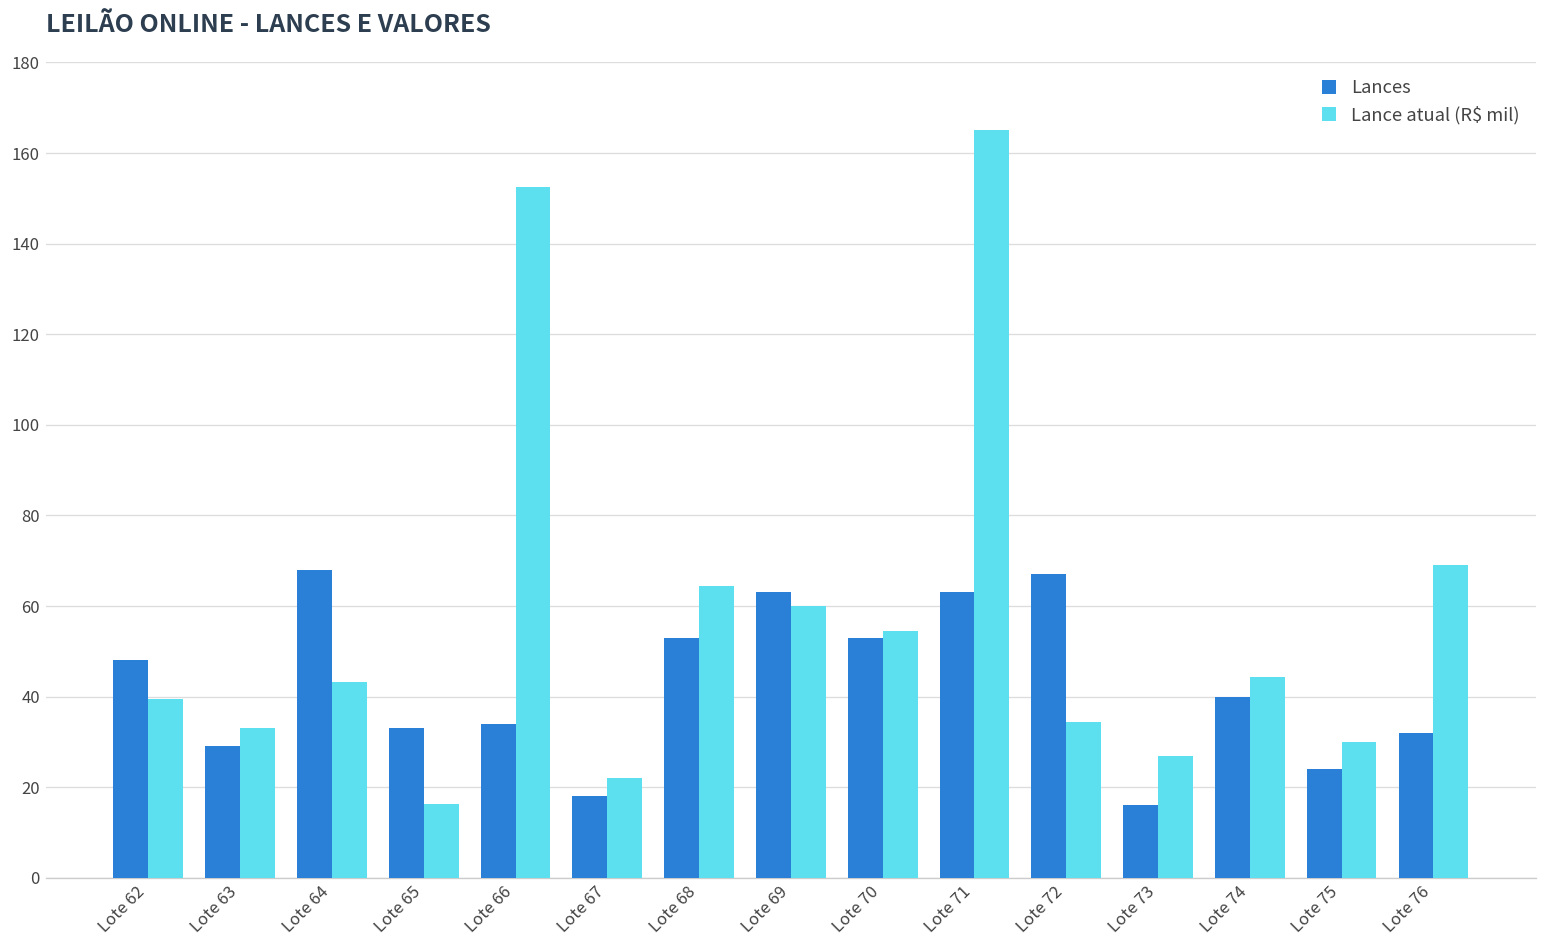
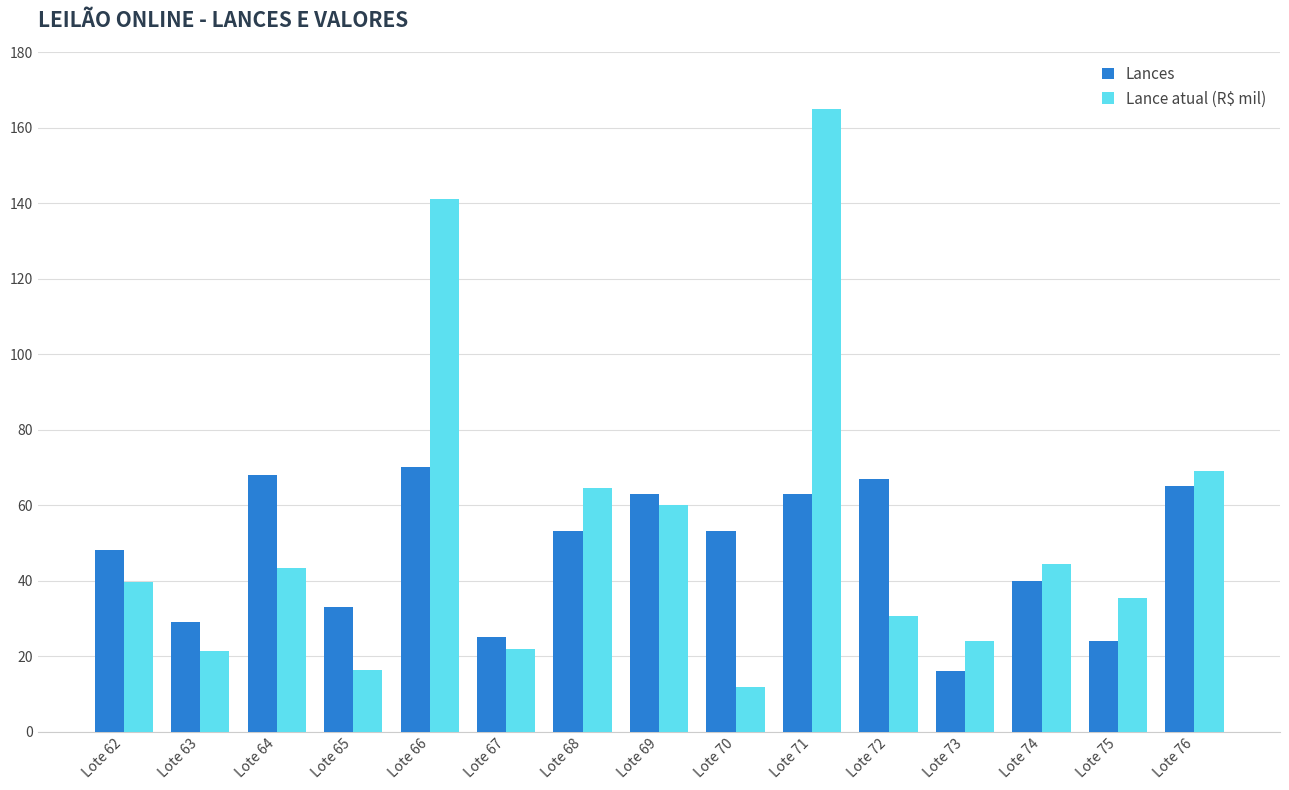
Lance atual (R$ mil), Lote 63: 33 -> 21
Lances, Lote 66: 34 -> 70
Lance atual (R$ mil), Lote 66: 152 -> 141
Lances, Lote 67: 18 -> 25
Lance atual (R$ mil), Lote 70: 55 -> 12
Lance atual (R$ mil), Lote 72: 35 -> 31
Lance atual (R$ mil), Lote 73: 27 -> 24
Lance atual (R$ mil), Lote 75: 30 -> 36
Lances, Lote 76: 32 -> 65
